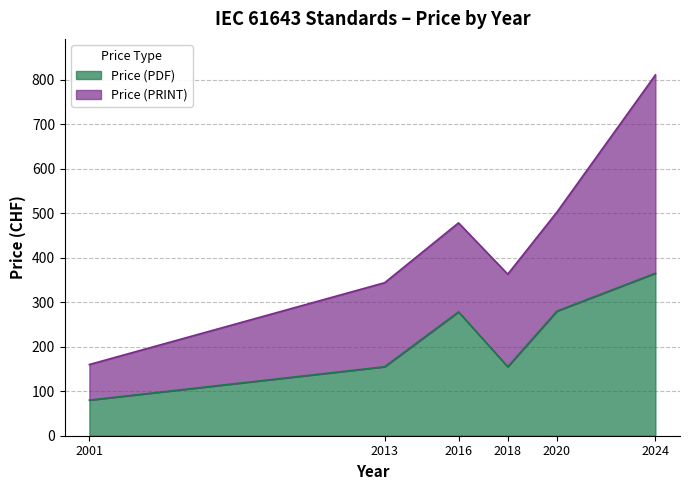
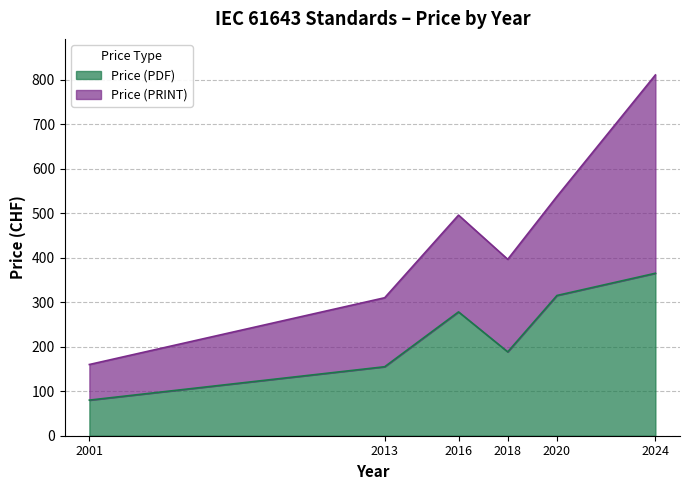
Price (PRINT), 2013: 190 -> 160
Price (PRINT), 2016: 200 -> 220
Price (PDF), 2018: 160 -> 190
Price (PDF), 2020: 280 -> 320
